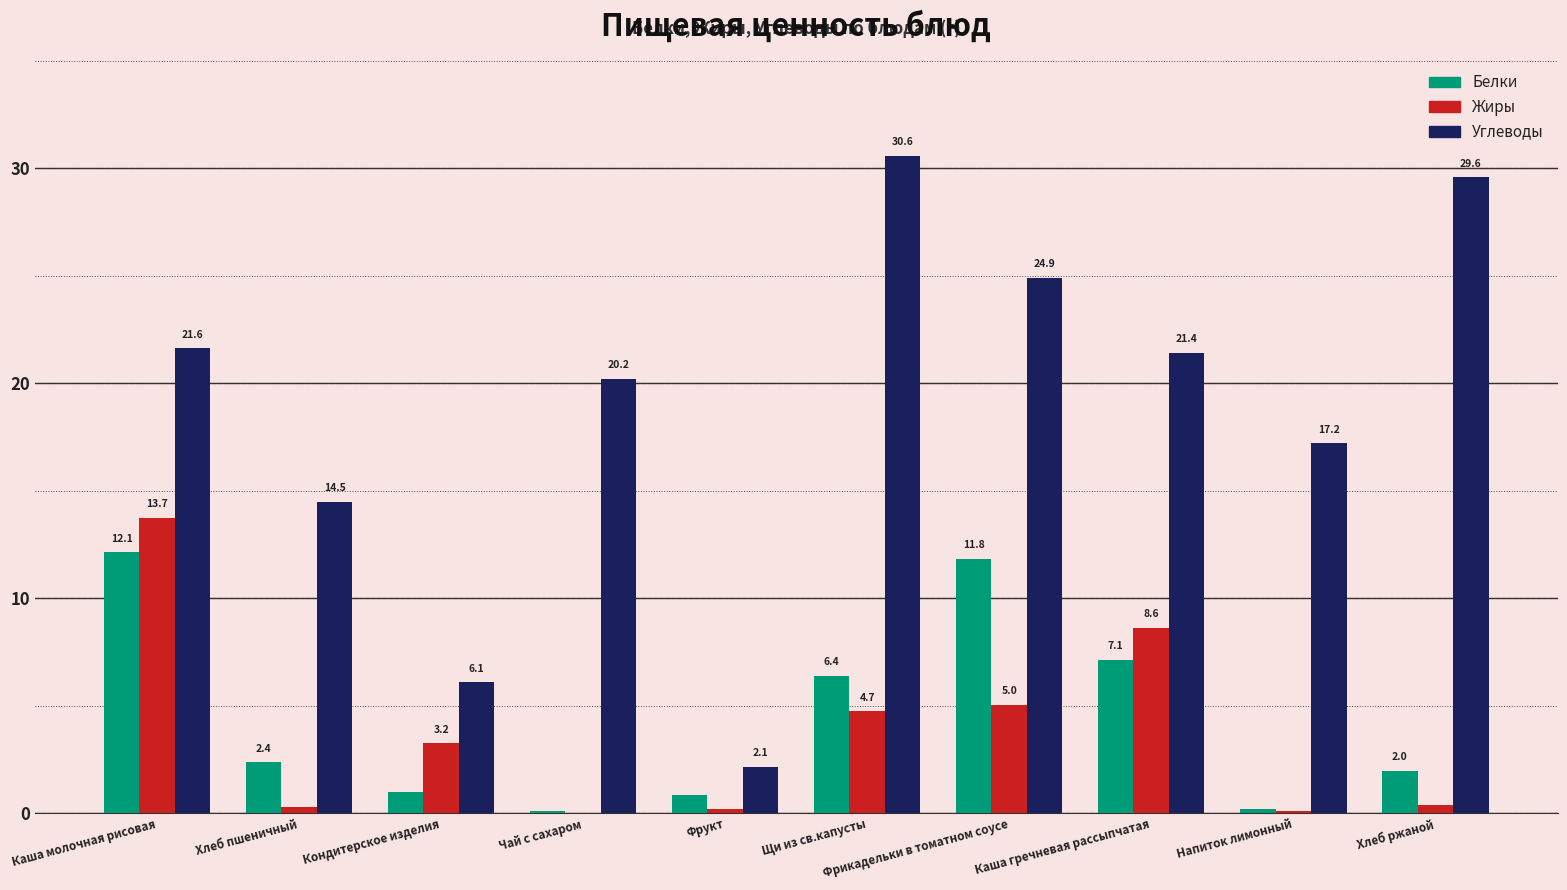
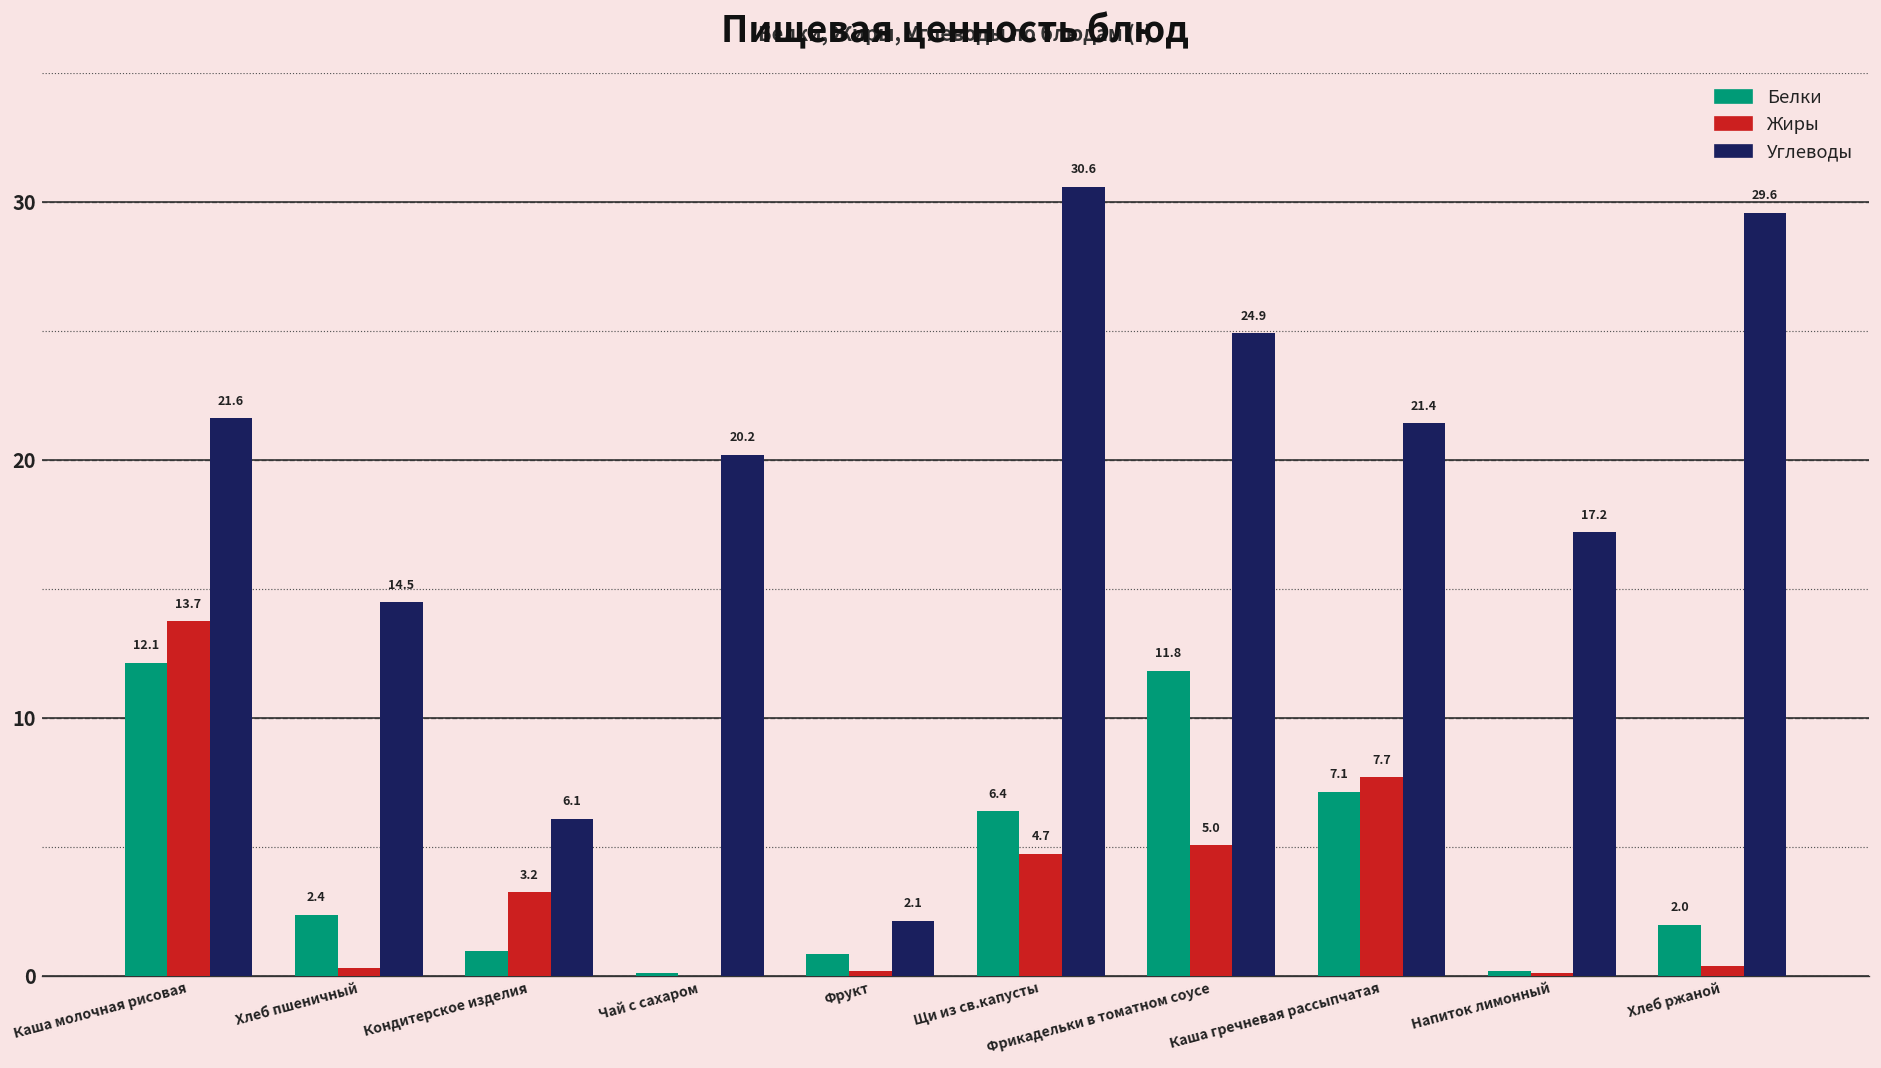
Жиры, Каша гречневая рассыпчатая: 8.6 -> 7.7
